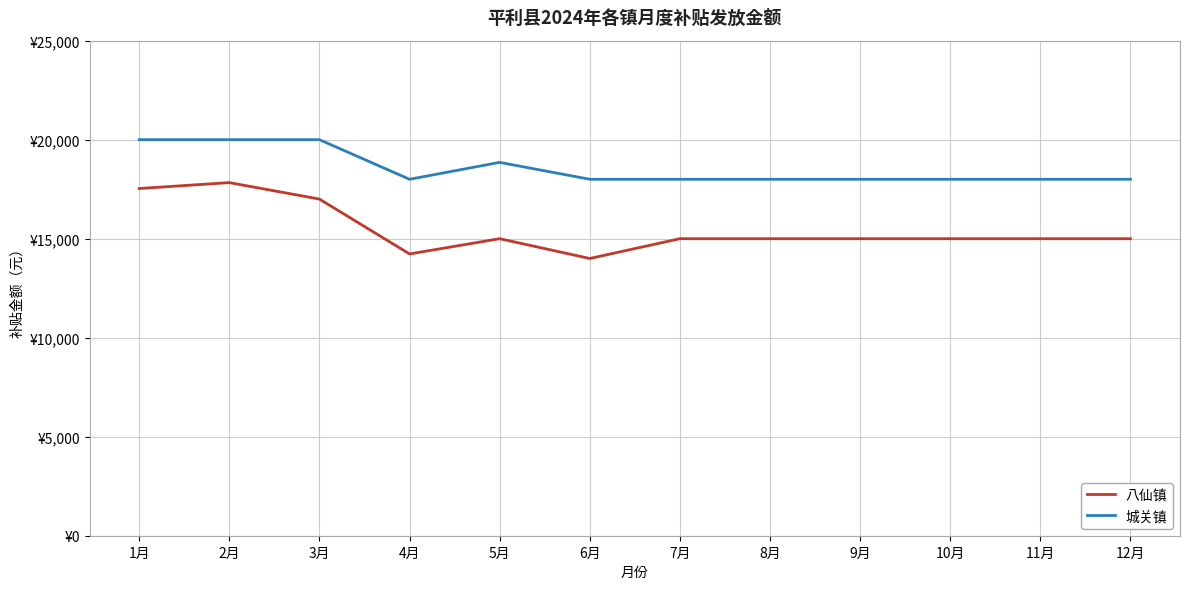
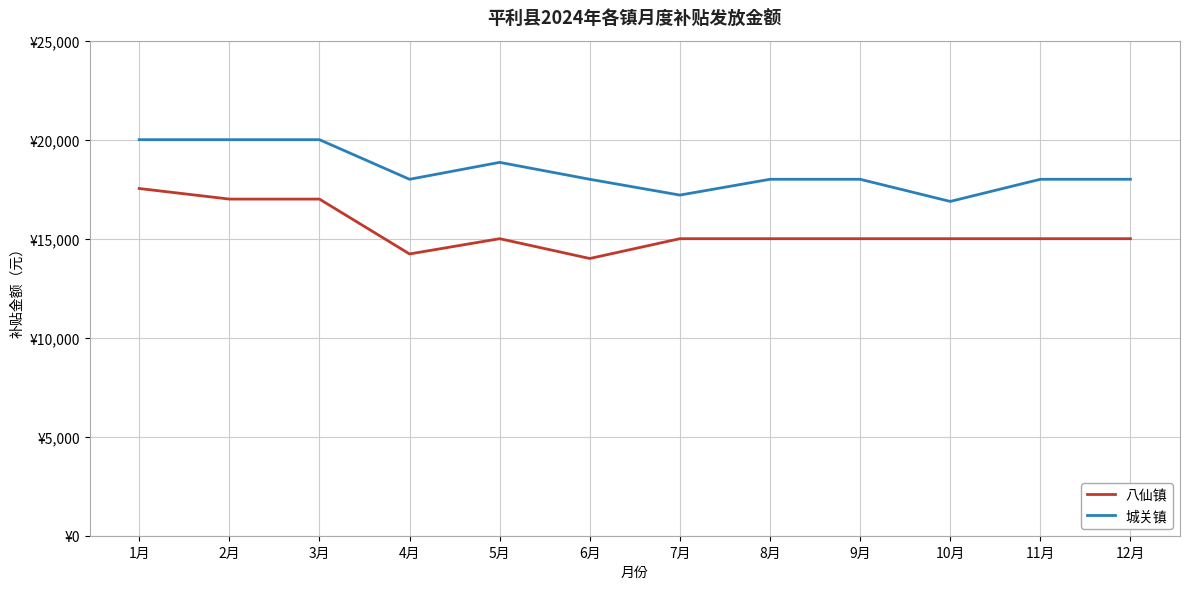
八仙镇, 2月: ¥17,800 -> ¥17,000
城关镇, 7月: ¥18,000 -> ¥17,200
城关镇, 10月: ¥18,000 -> ¥16,900
